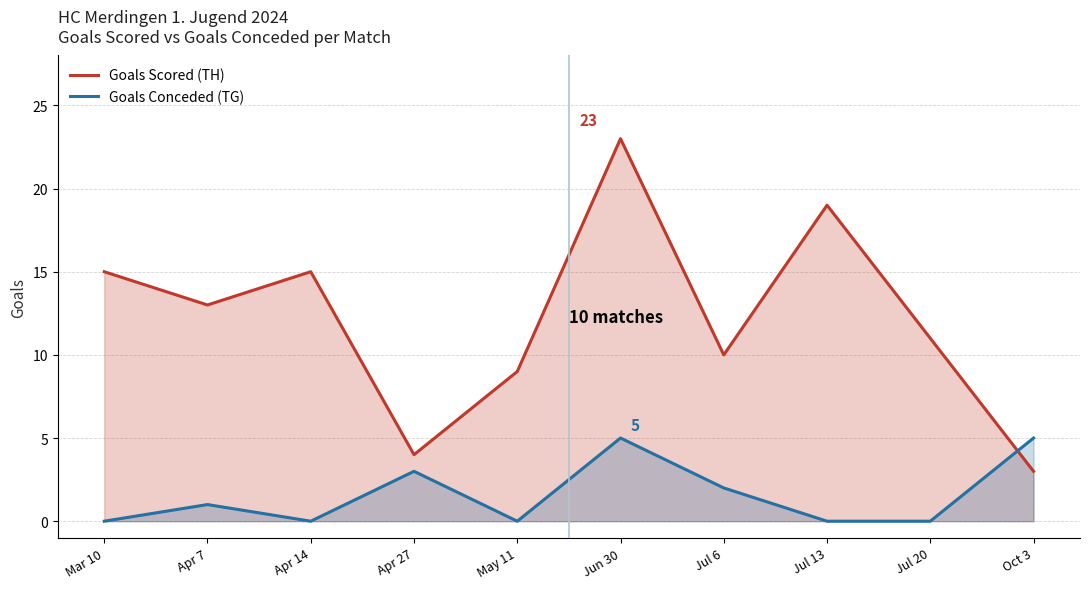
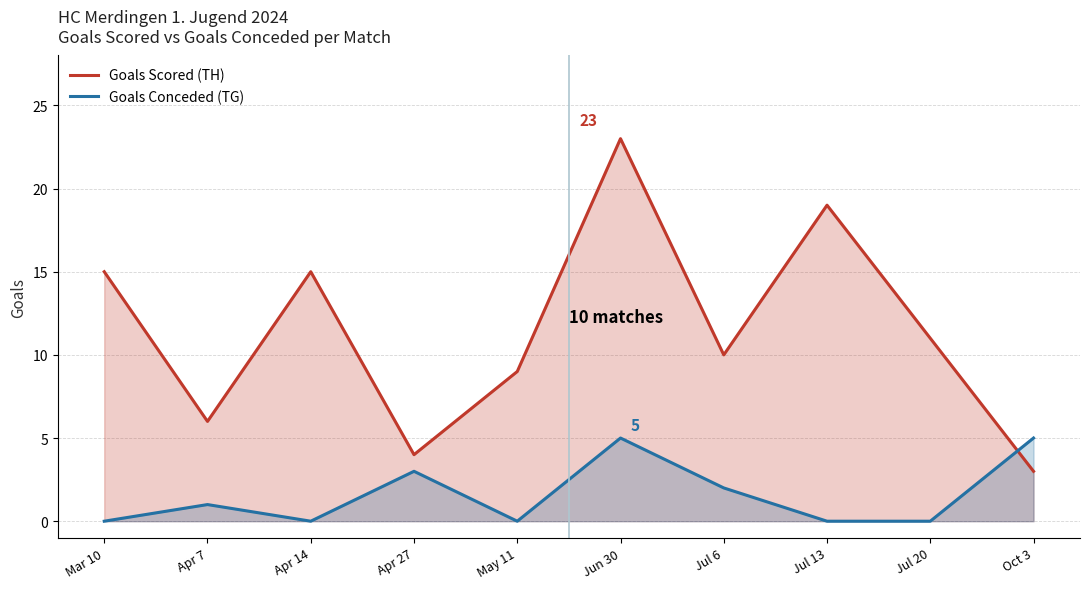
Goals Scored (TH), Apr 7: 13 -> 6
